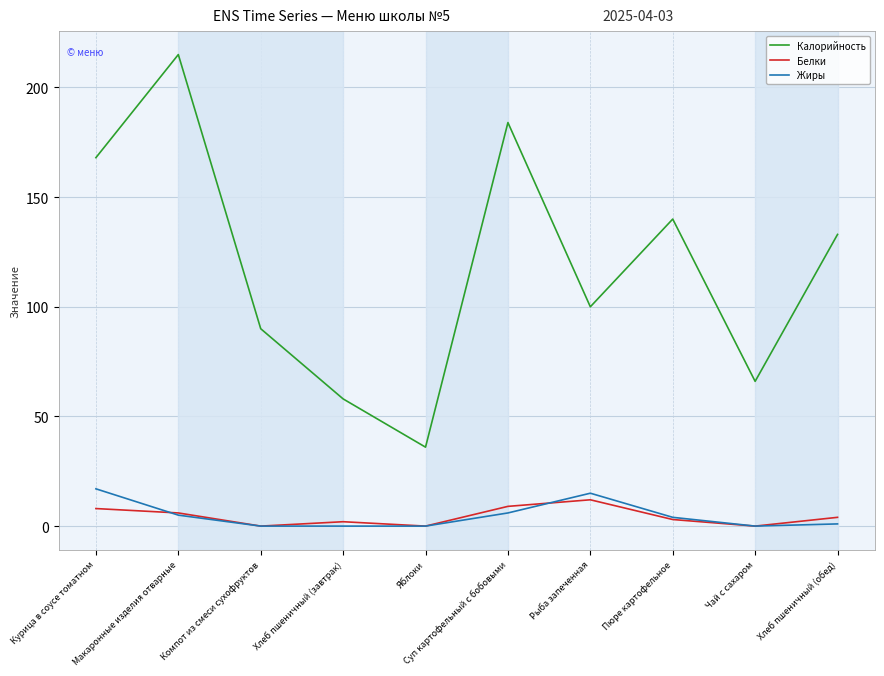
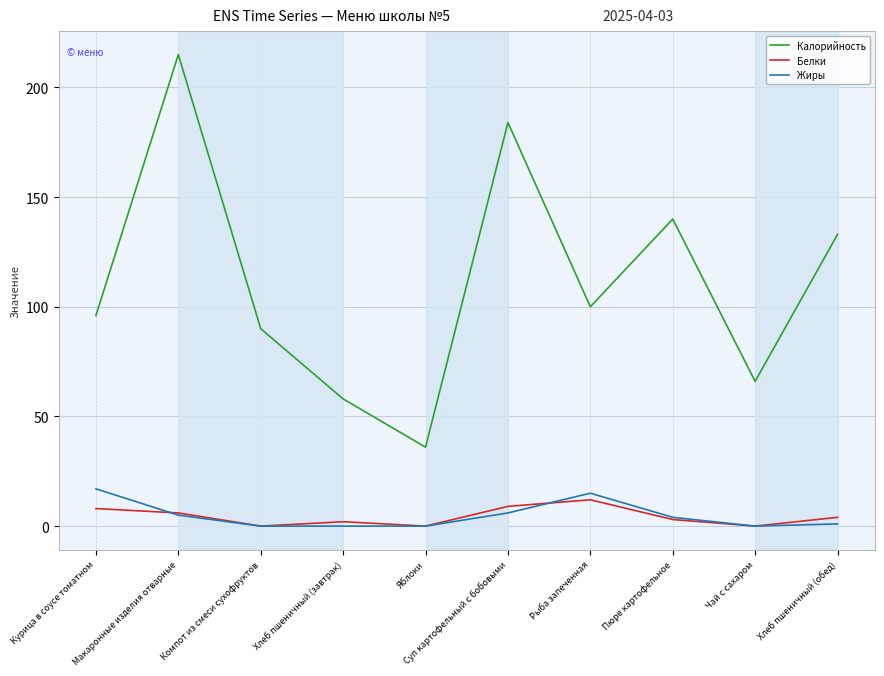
Калорийность, Курица в соусе томатном: 168 -> 96
